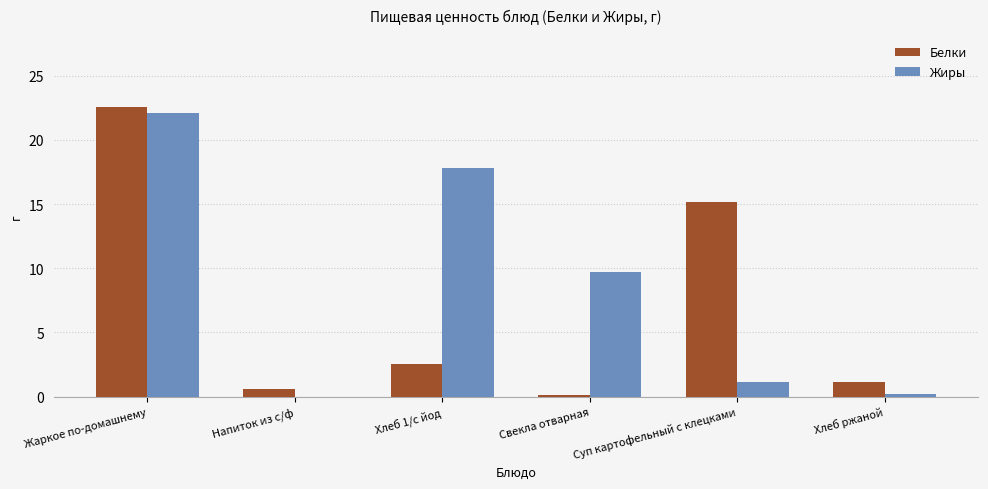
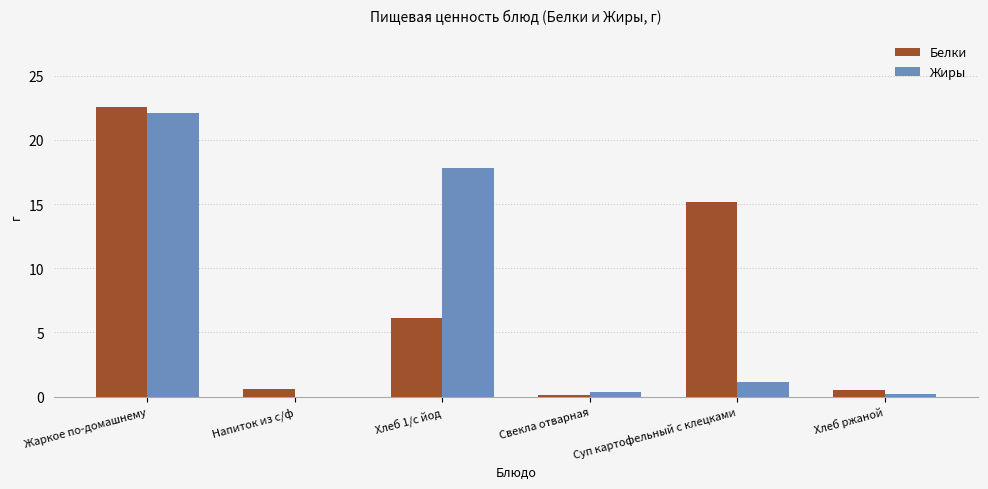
Белки, Хлеб 1/с йод: 2.5 -> 6.2
Жиры, Свекла отварная: 9.8 -> 0.4
Белки, Хлеб ржаной: 1.1 -> 0.5
